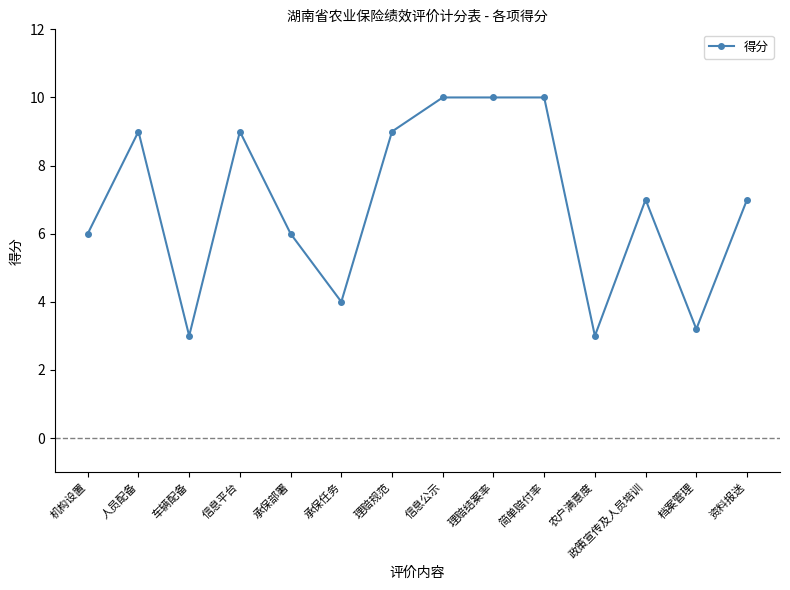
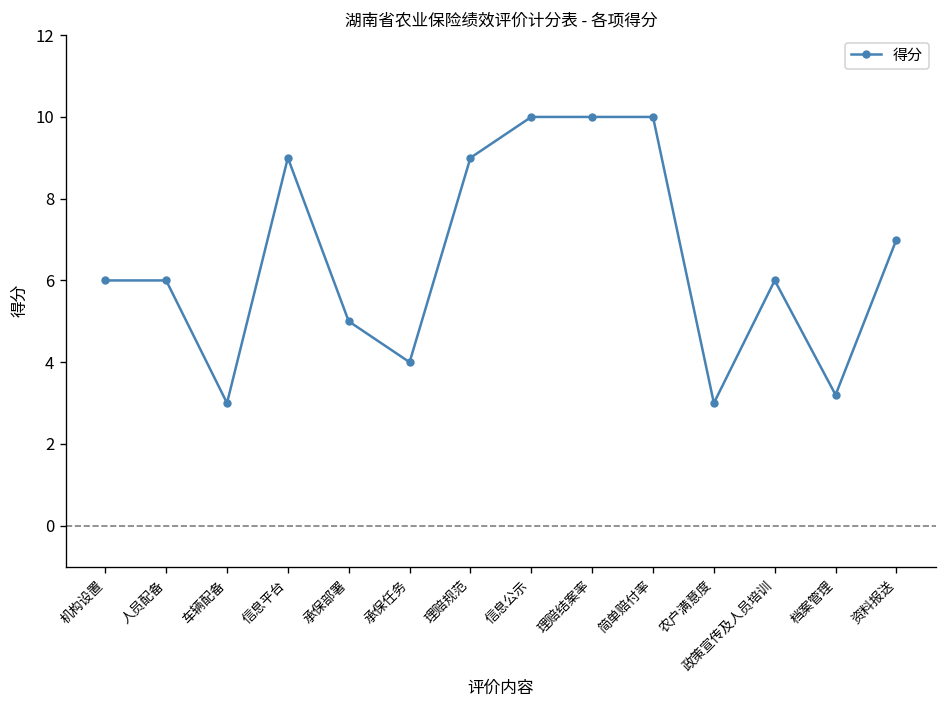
人员配备: 9 -> 6
承保部署: 6 -> 5
政策宣传及人员培训: 7 -> 6
